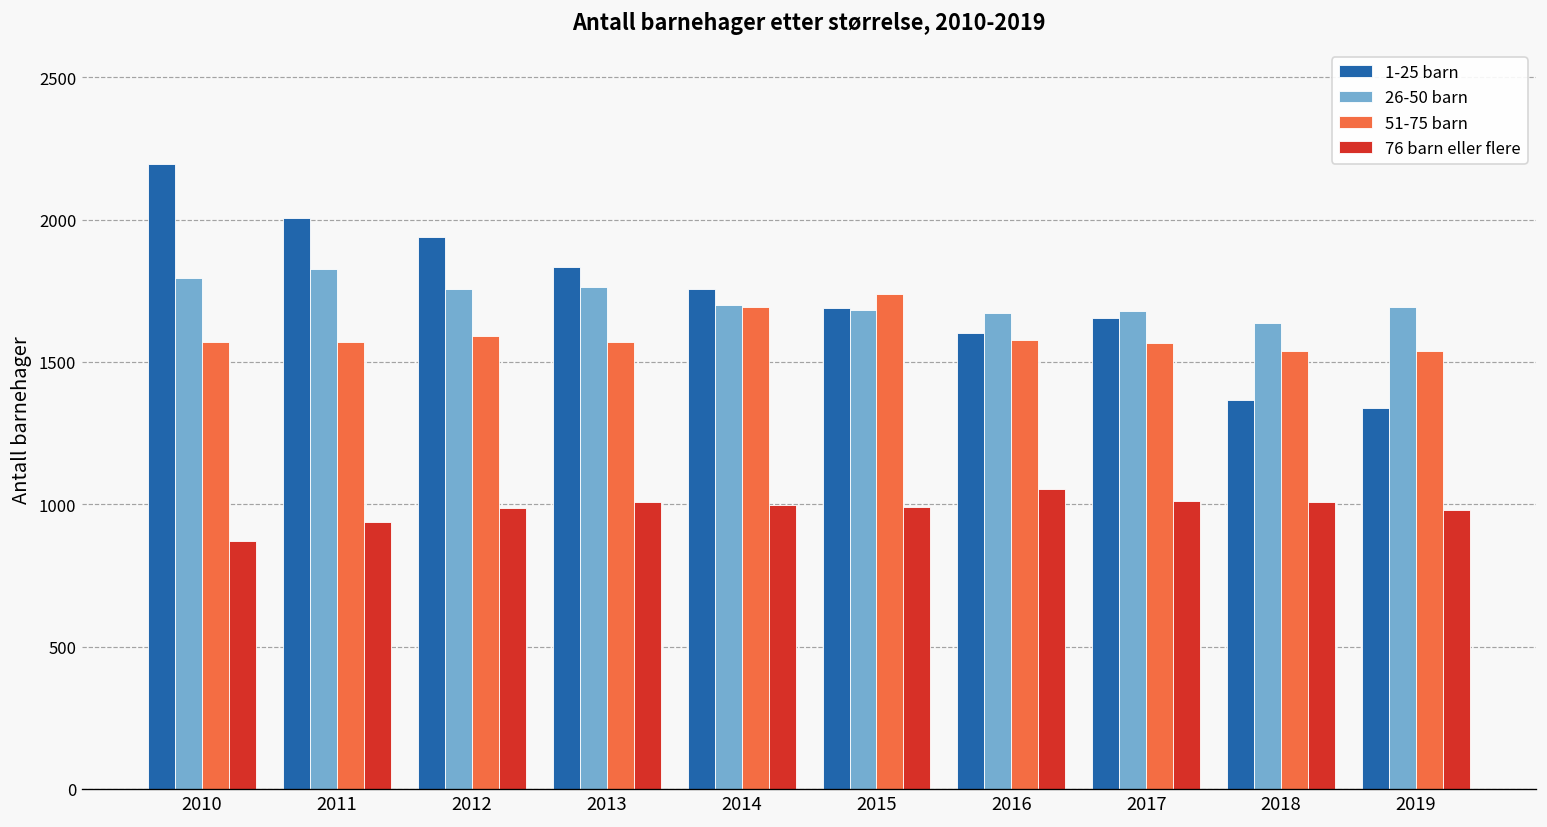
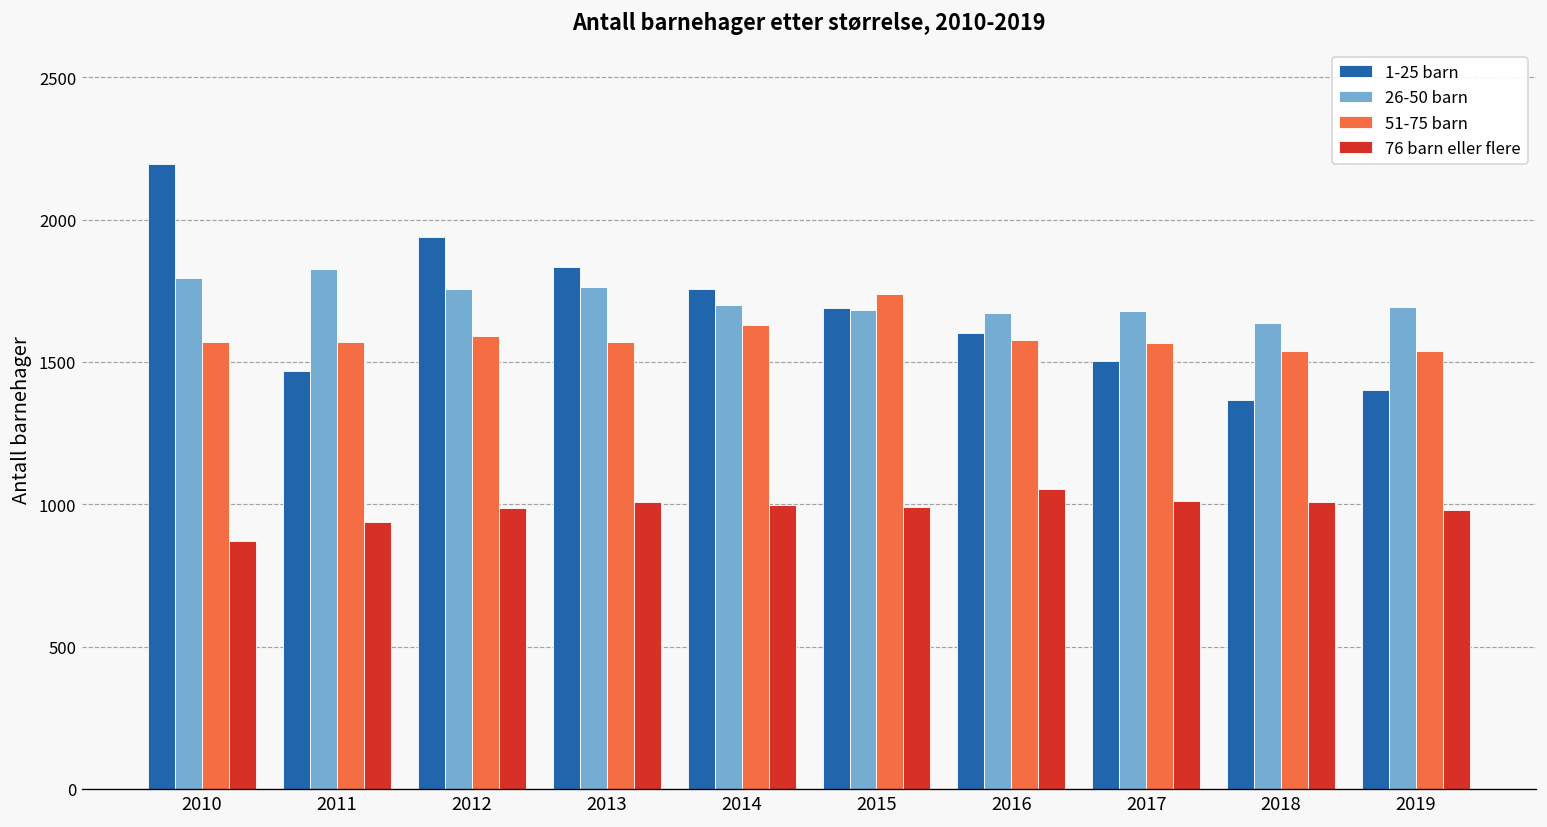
1-25 barn, 2011: 2010 -> 1470
51-75 barn, 2014: 1690 -> 1630
1-25 barn, 2017: 1650 -> 1500
1-25 barn, 2019: 1340 -> 1400
